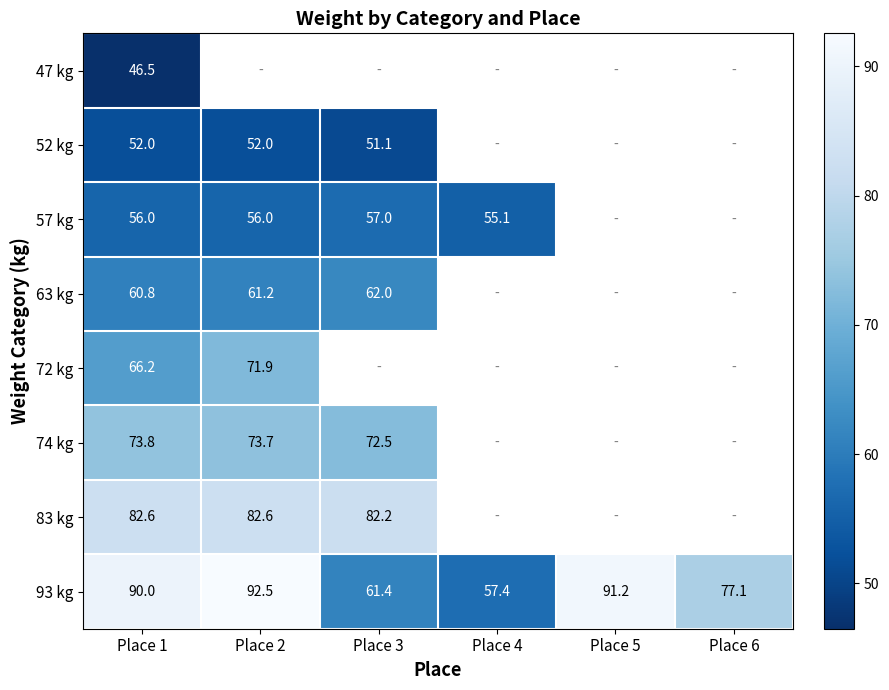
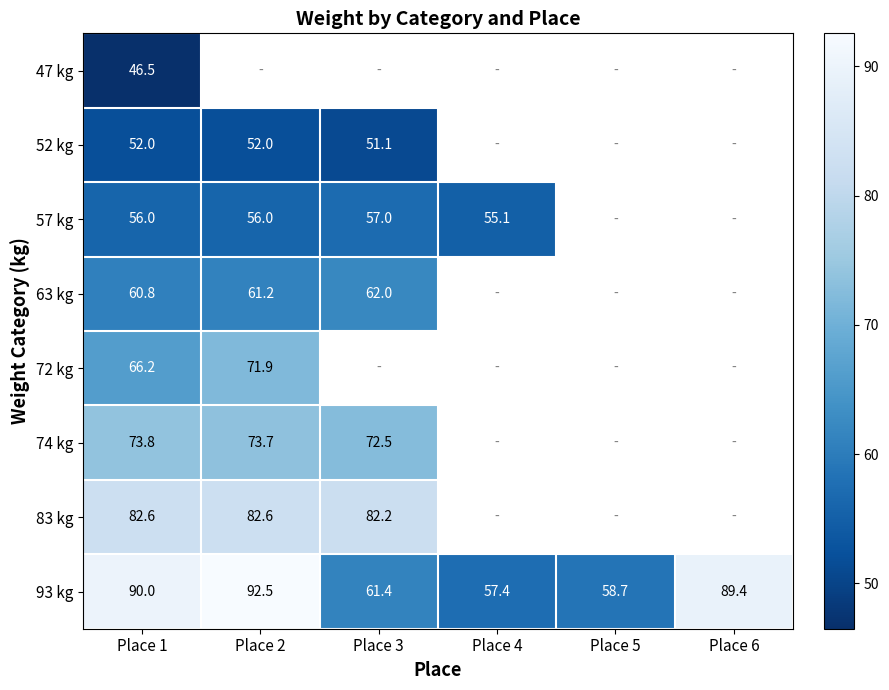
93 kg, Place 5: 91.2 -> 58.7
93 kg, Place 6: 77.1 -> 89.4
